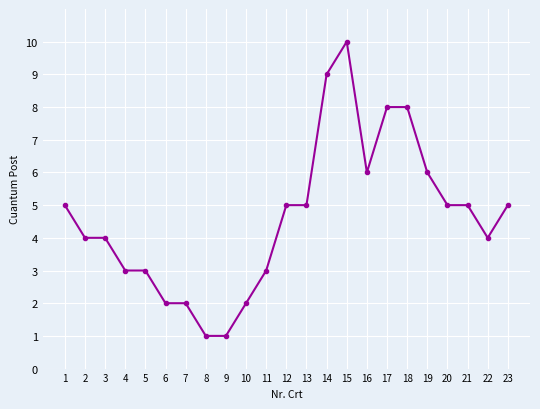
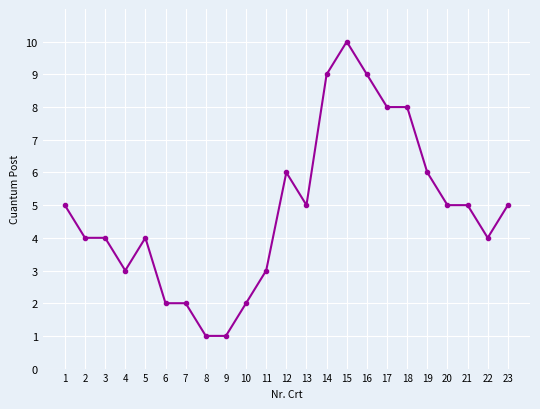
5: 3 -> 4
12: 5 -> 6
16: 6 -> 9
